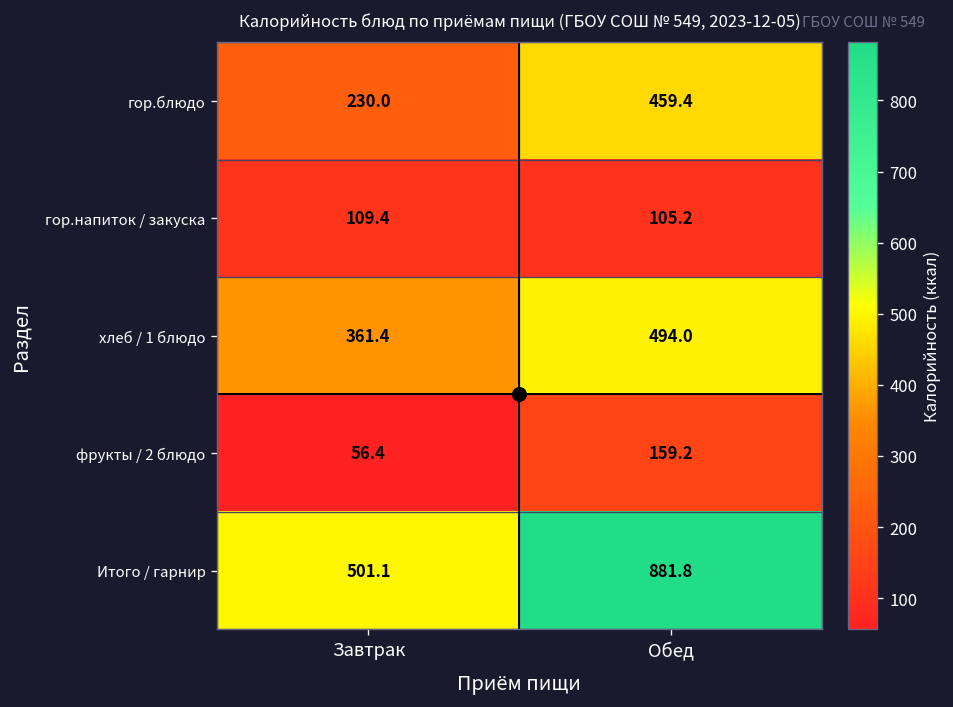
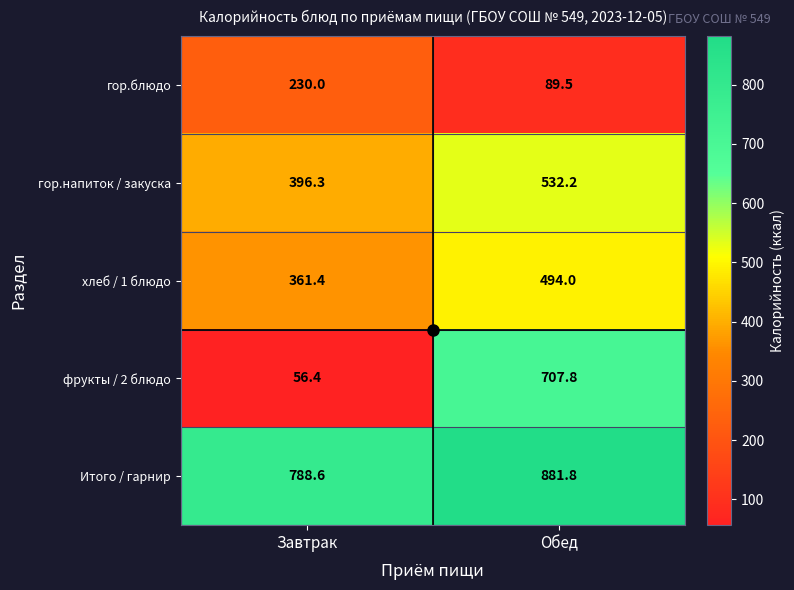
гор.блюдо, Обед: 459.4 -> 89.5
гор.напиток / закуска, Завтрак: 109.4 -> 396.3
гор.напиток / закуска, Обед: 105.2 -> 532.2
фрукты / 2 блюдо, Обед: 159.2 -> 707.8
Итого / гарнир, Завтрак: 501.1 -> 788.6
